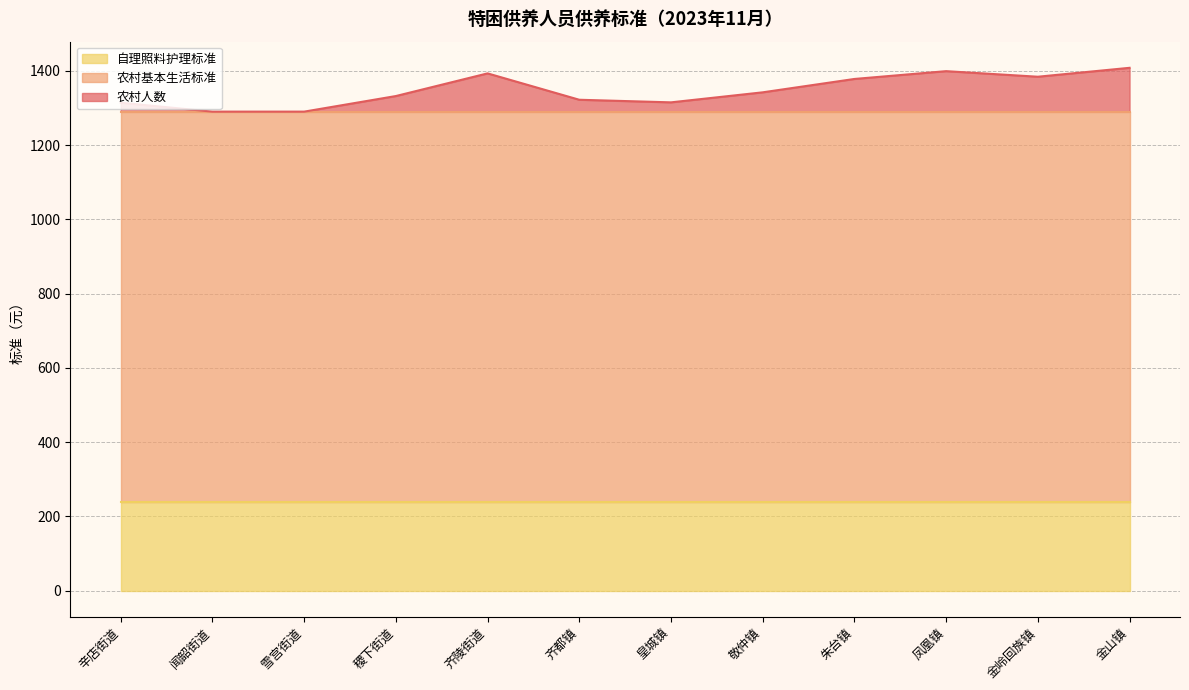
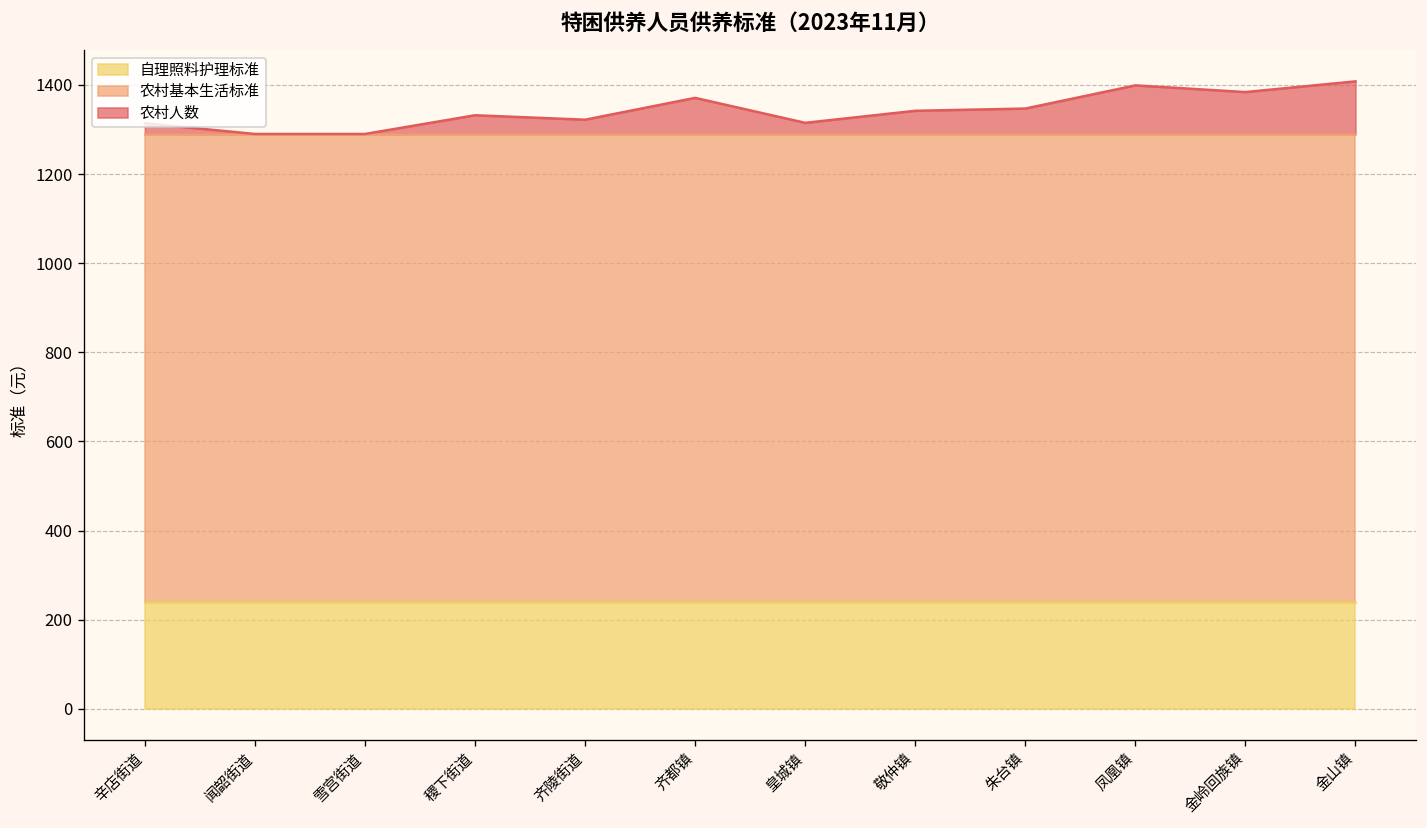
农村人数, 齐陵街道: 1390 -> 1320
农村人数, 齐都镇: 1320 -> 1370
农村人数, 朱台镇: 1380 -> 1350
